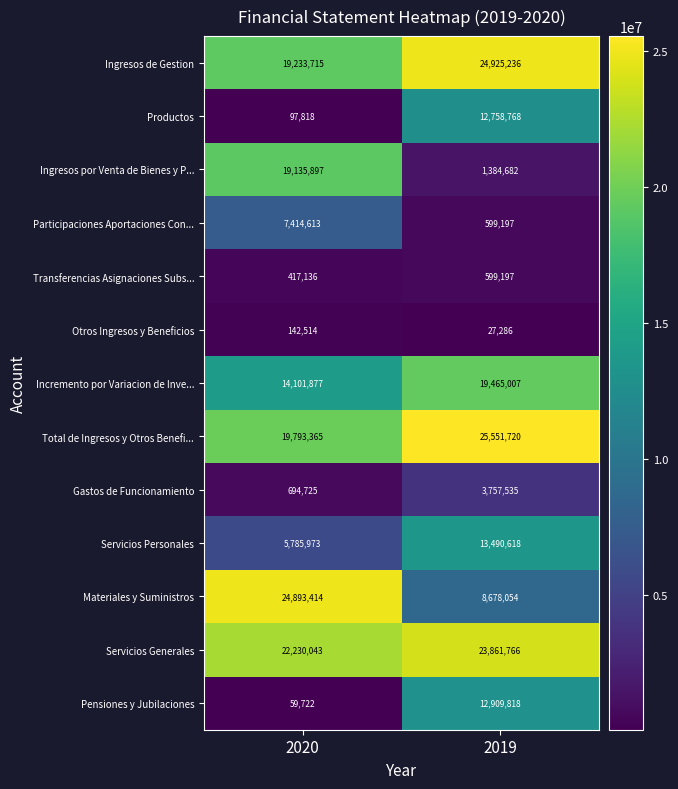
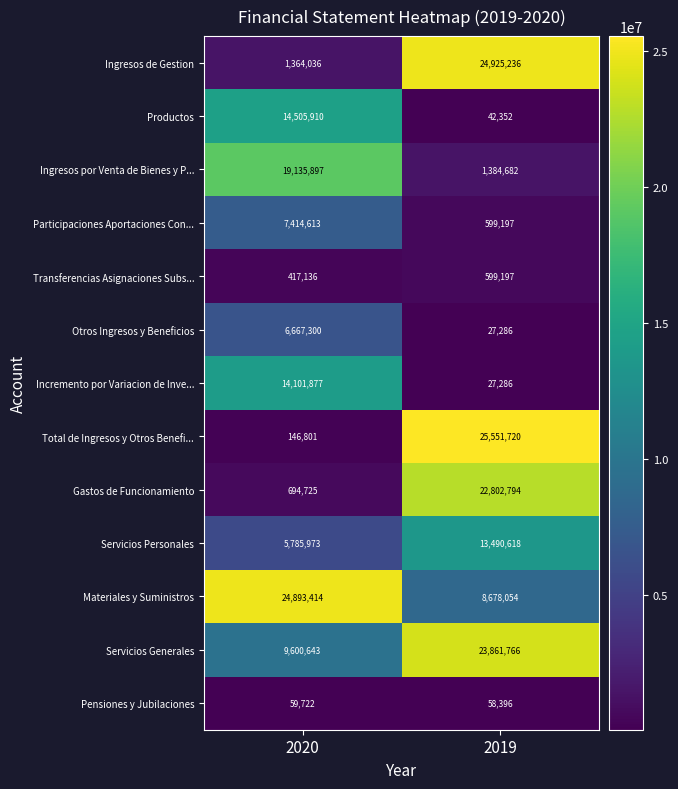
Ingresos de Gestion, 2020: 19,233,715 -> 1,364,036
Productos, 2020: 97,818 -> 14,505,910
Productos, 2019: 12,758,768 -> 42,352
Otros Ingresos y Beneficios, 2020: 142,514 -> 6,667,300
Incremento por Variacion de Inve..., 2019: 19,465,007 -> 27,286
Total de Ingresos y Otros Benefi..., 2020: 19,793,365 -> 146,801
Gastos de Funcionamiento, 2019: 3,757,535 -> 22,802,794
Servicios Generales, 2020: 22,230,043 -> 9,600,643
Pensiones y Jubilaciones, 2019: 12,909,818 -> 58,396
